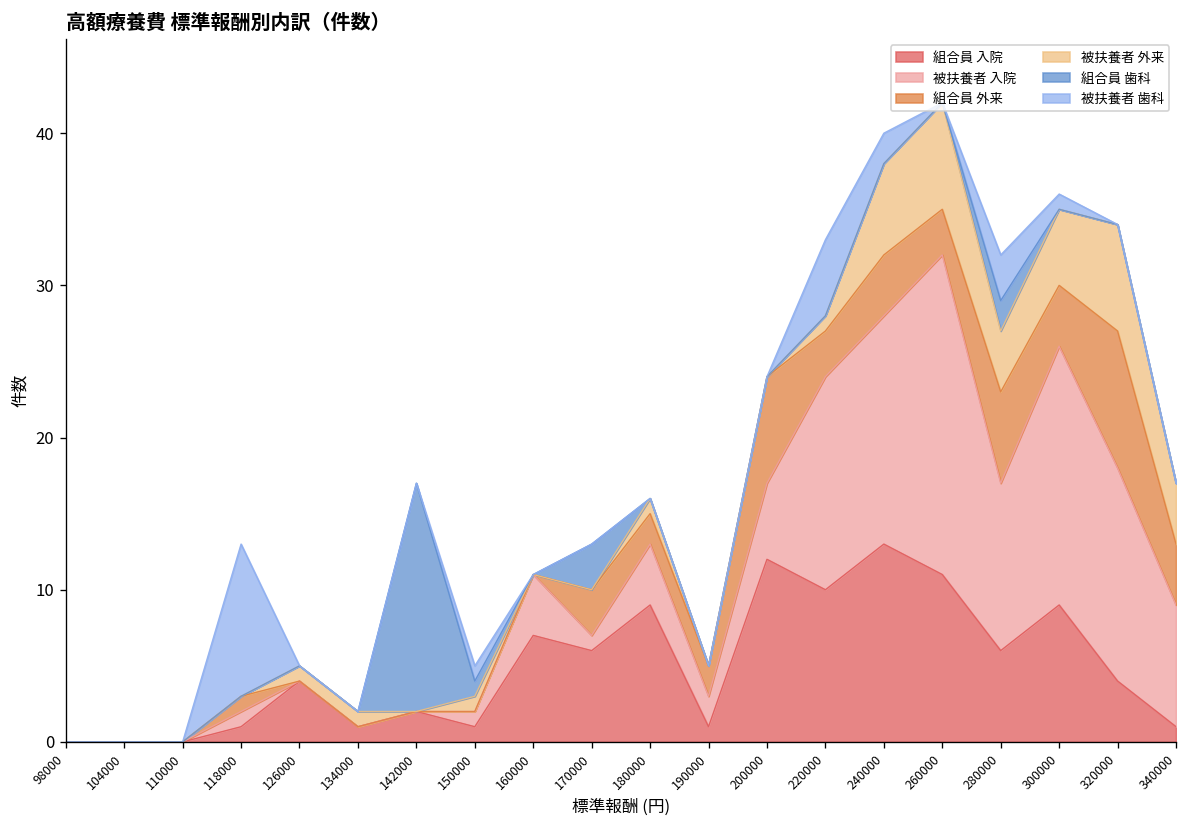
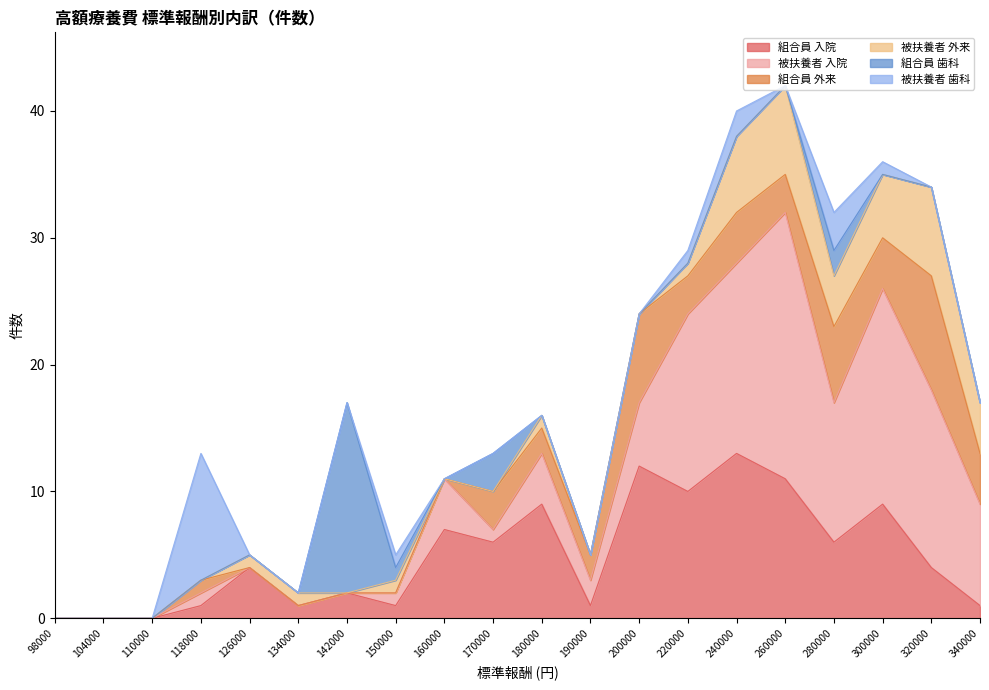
被扶養者 歯科, 220000: 5 -> 1
